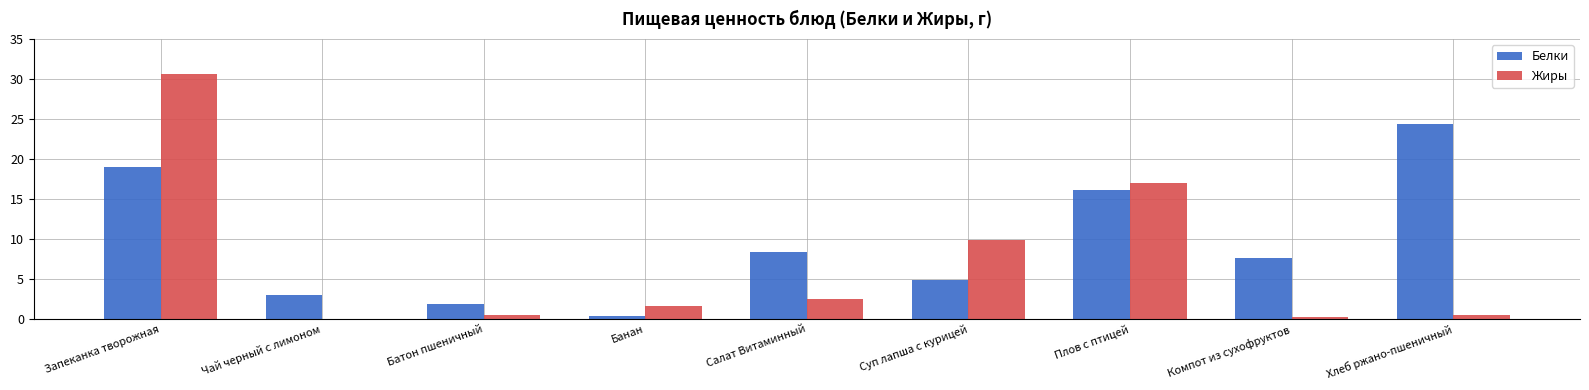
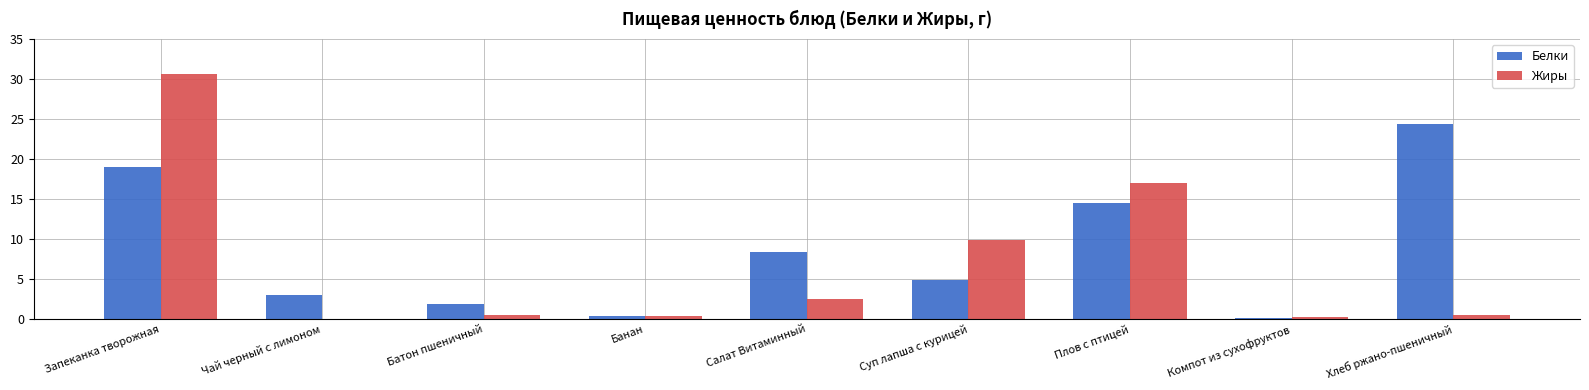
Жиры, Банан: 2 -> 0
Белки, Плов с птицей: 16 -> 15
Белки, Компот из сухофруктов: 8 -> 0
